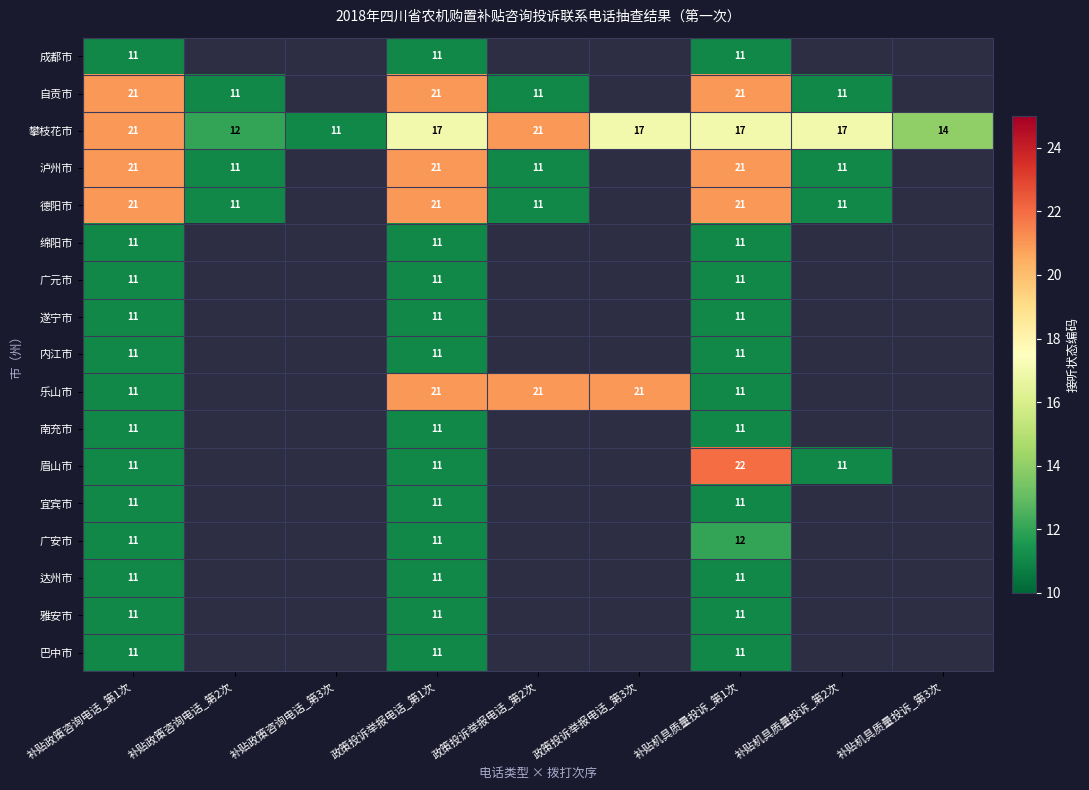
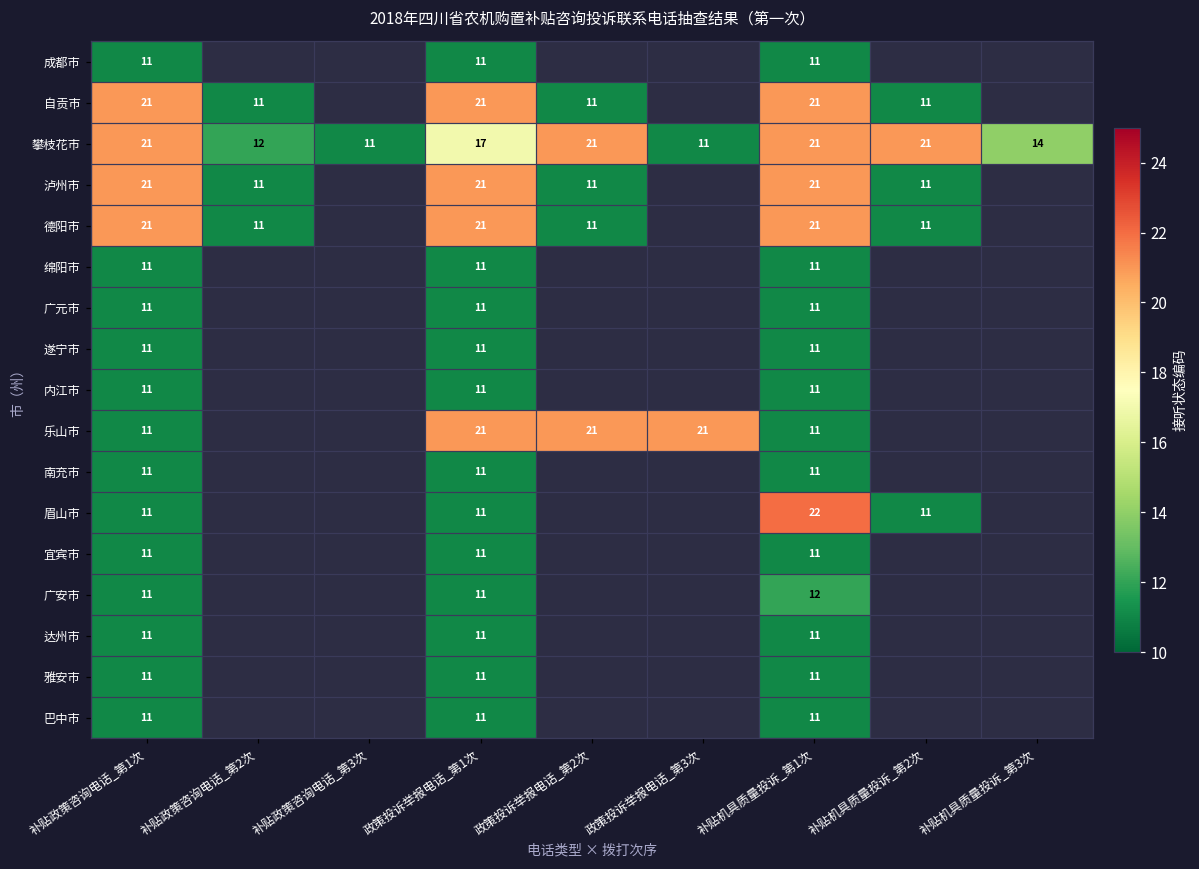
攀枝花市, 政策投诉举报电话_第3次: 17 -> 11
攀枝花市, 补贴机具质量投诉_第1次: 17 -> 21
攀枝花市, 补贴机具质量投诉_第2次: 17 -> 21
